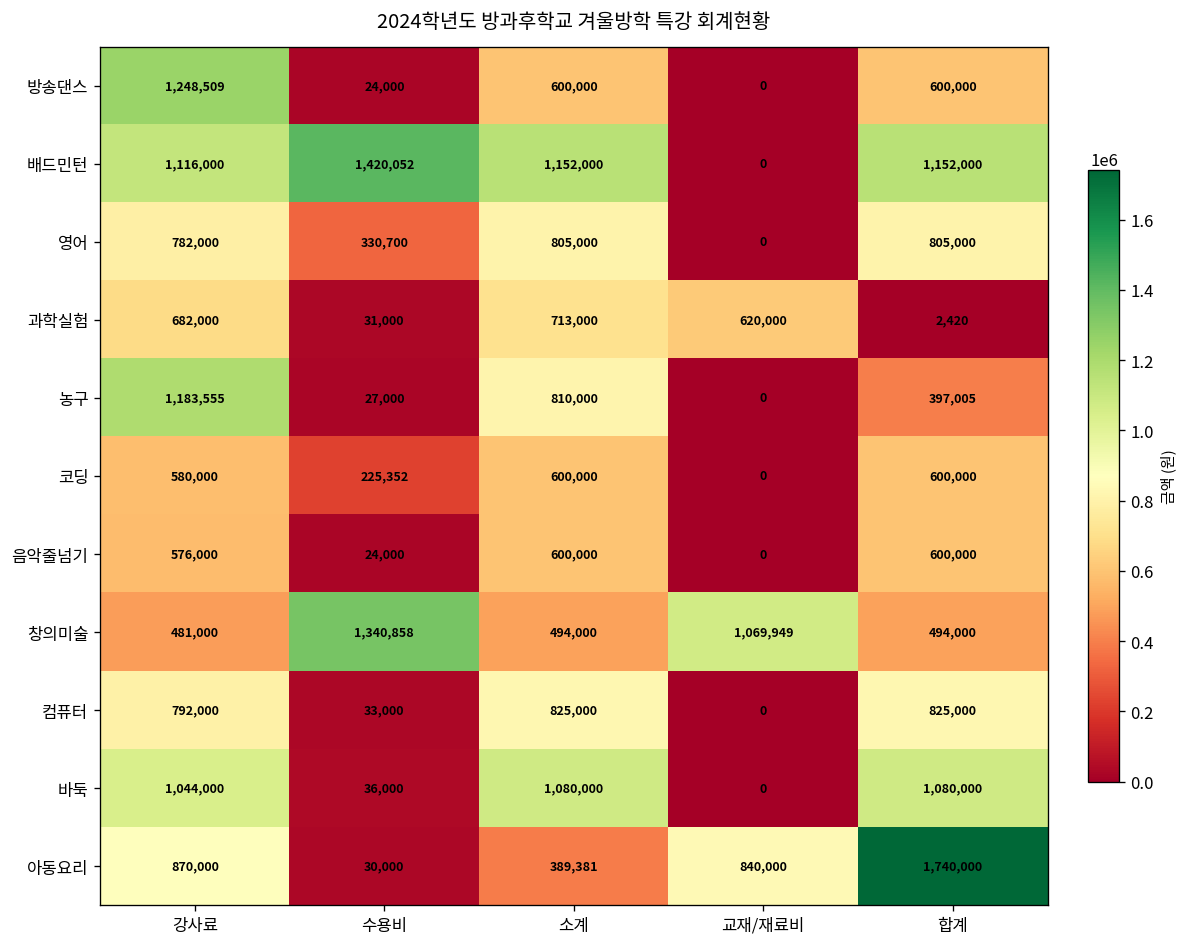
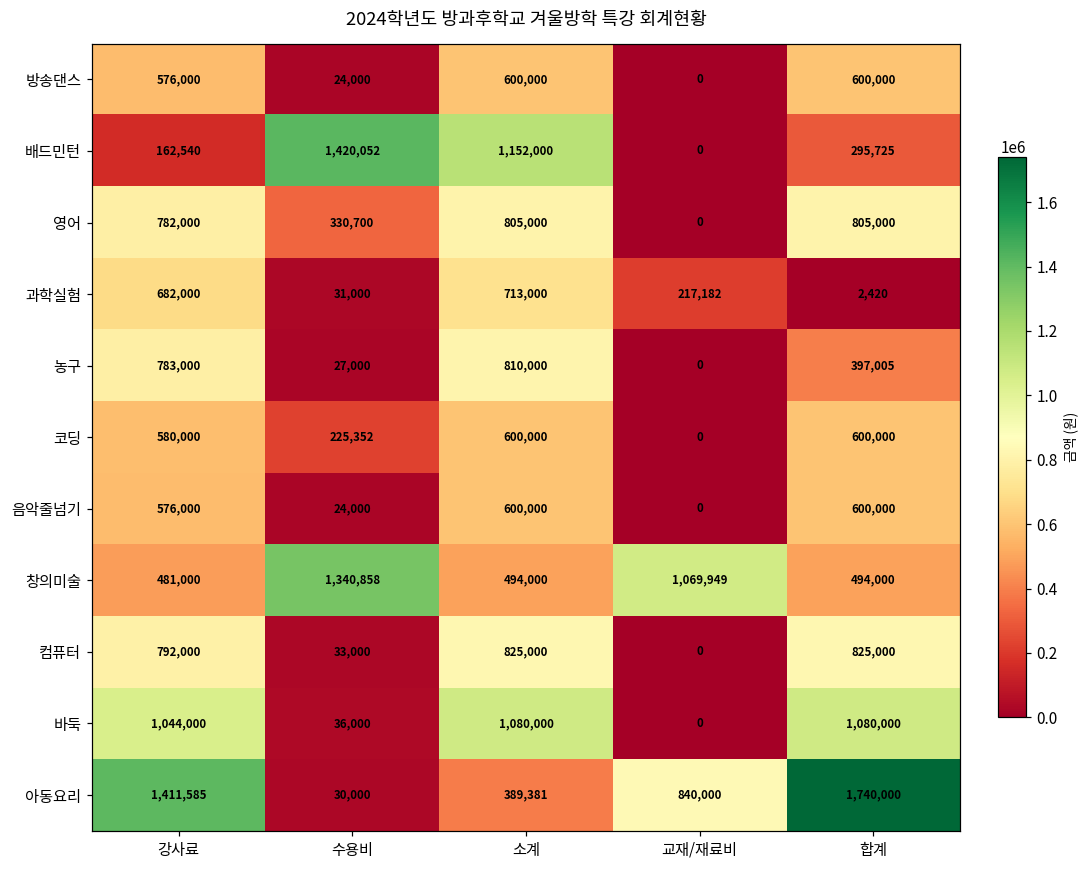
방송댄스, 강사료: 1,248,509 -> 576,000
배드민턴, 강사료: 1,116,000 -> 162,540
배드민턴, 합계: 1,152,000 -> 295,725
과학실험, 교재/재료비: 620,000 -> 217,182
농구, 강사료: 1,183,555 -> 783,000
아동요리, 강사료: 870,000 -> 1,411,585
